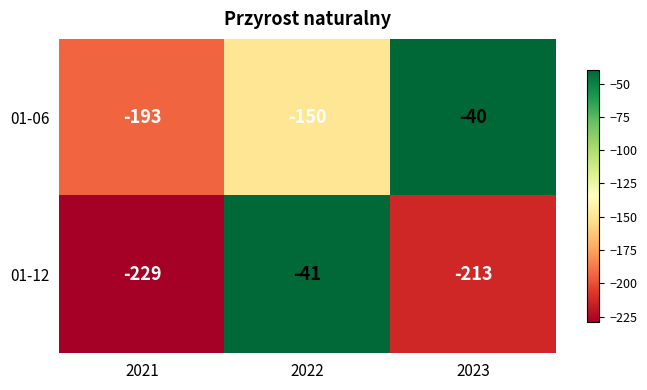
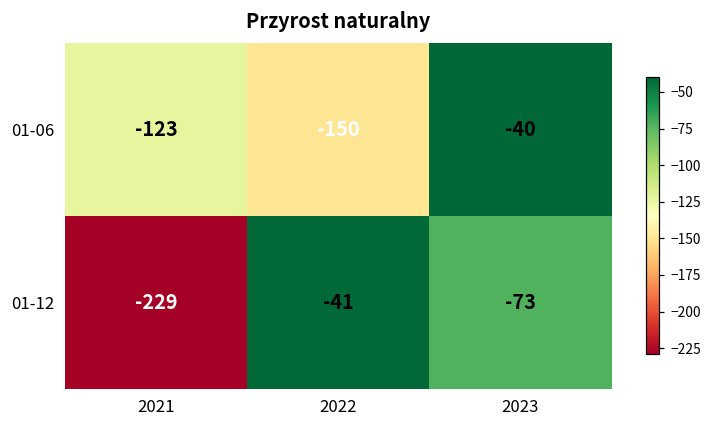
01-06, 2021: -193 -> -123
01-12, 2023: -213 -> -73
